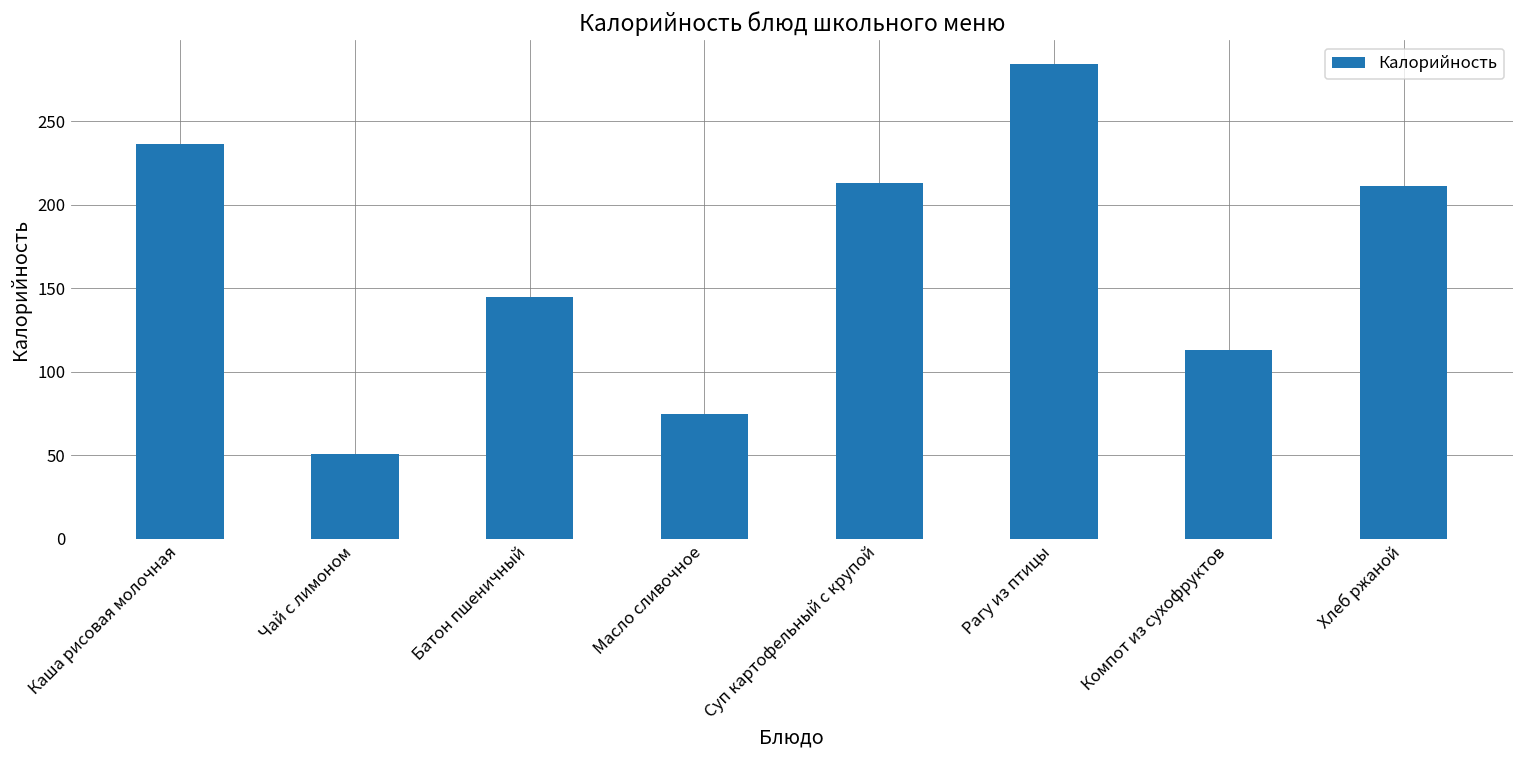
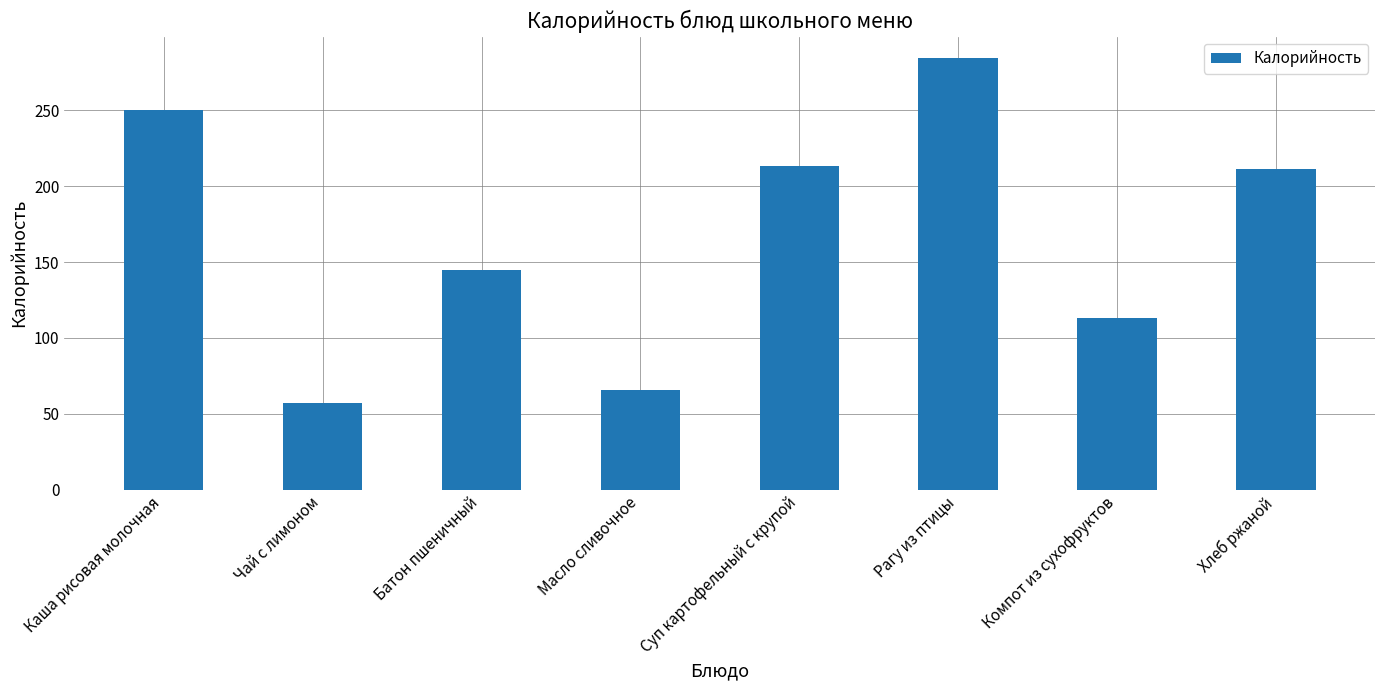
Каша рисовая молочная: 236 -> 250
Чай с лимоном: 51 -> 57
Масло сливочное: 75 -> 66
